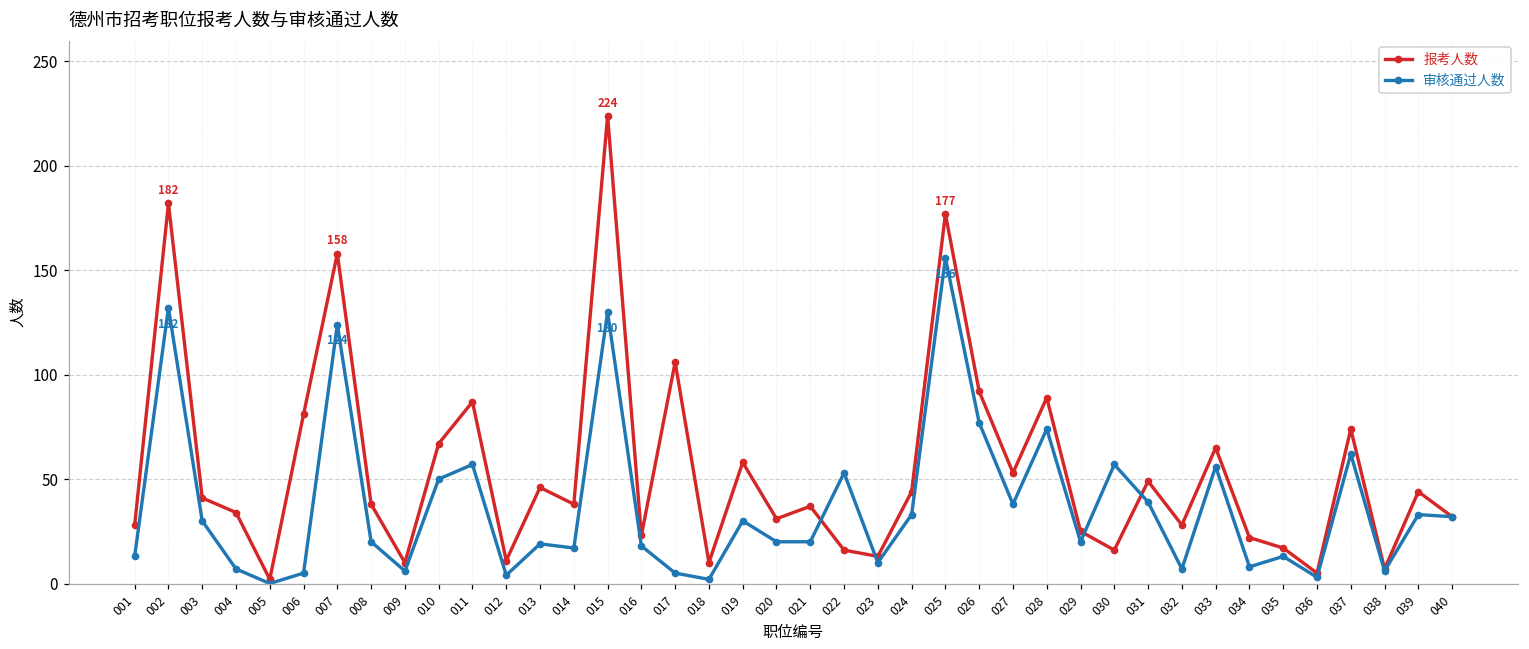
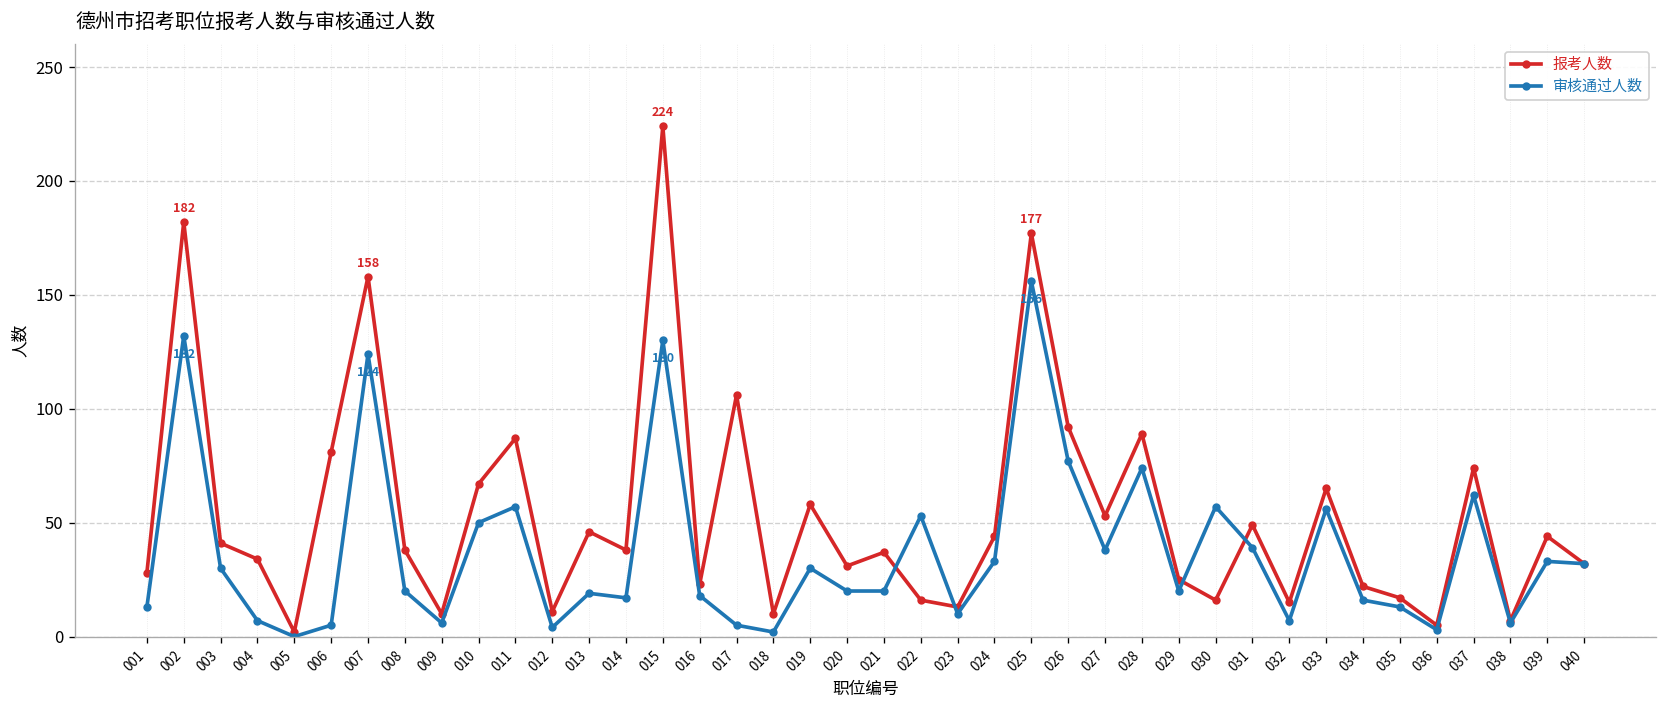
报考人数, 032: 28 -> 15
审核通过人数, 034: 8 -> 16
